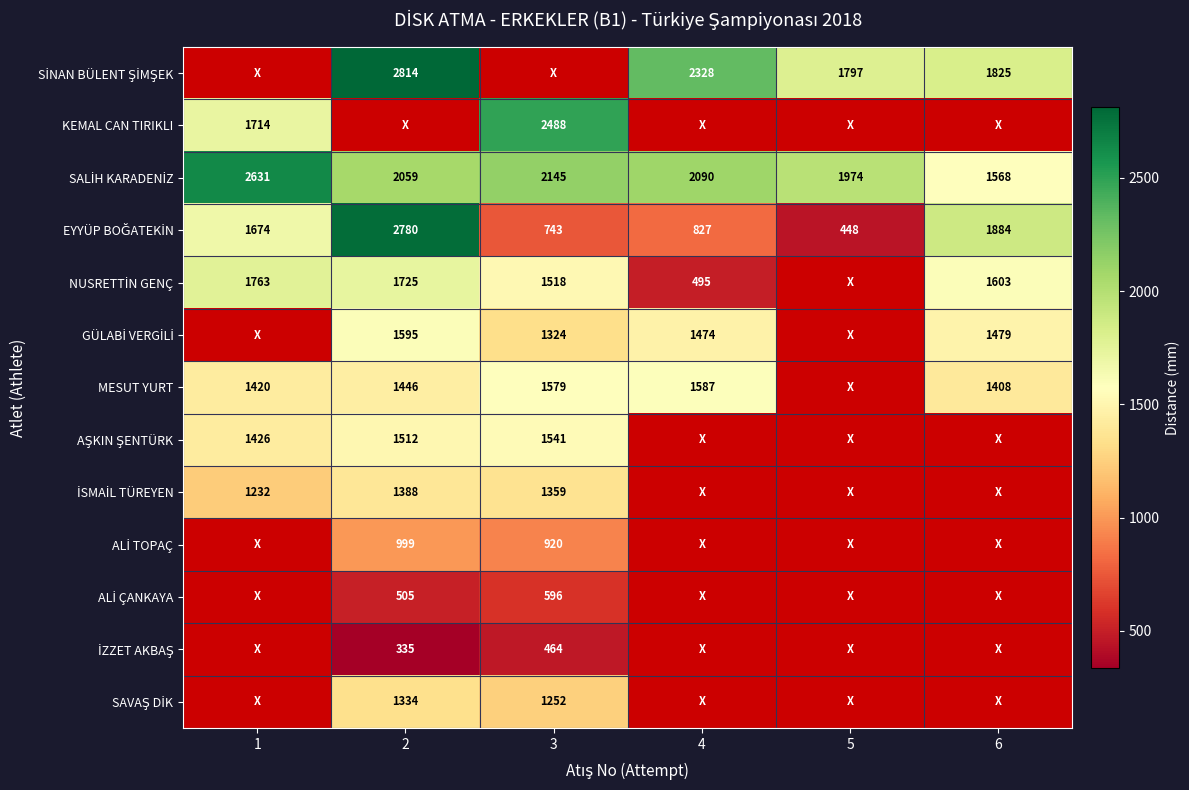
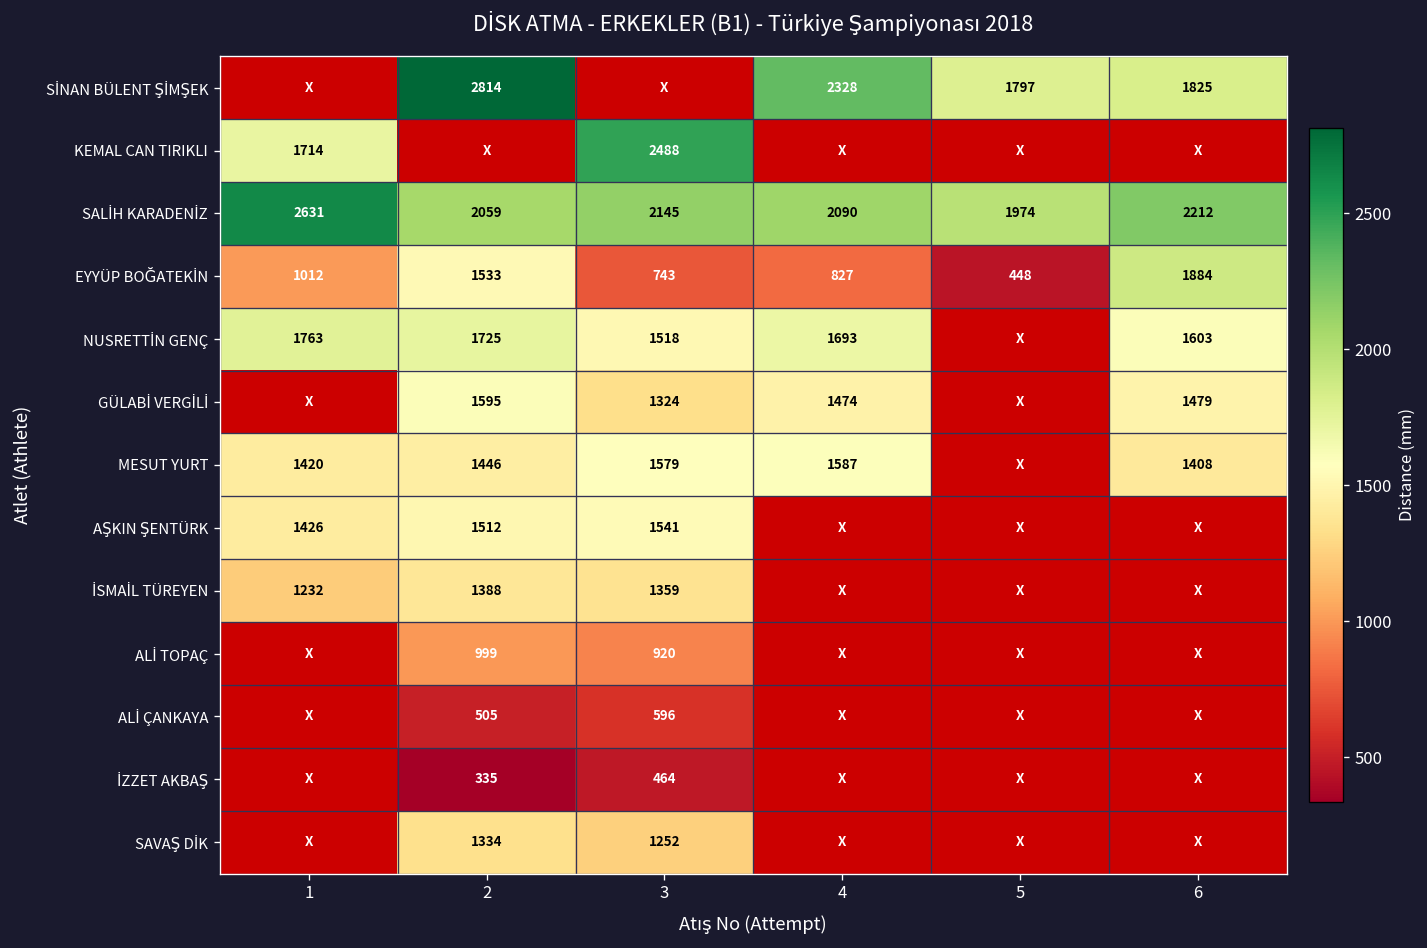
SALİH KARADENİZ, 6: 1568 -> 2212
EYYÜP BOĞATEKİN, 1: 1674 -> 1012
EYYÜP BOĞATEKİN, 2: 2780 -> 1533
NUSRETTİN GENÇ, 4: 495 -> 1693
